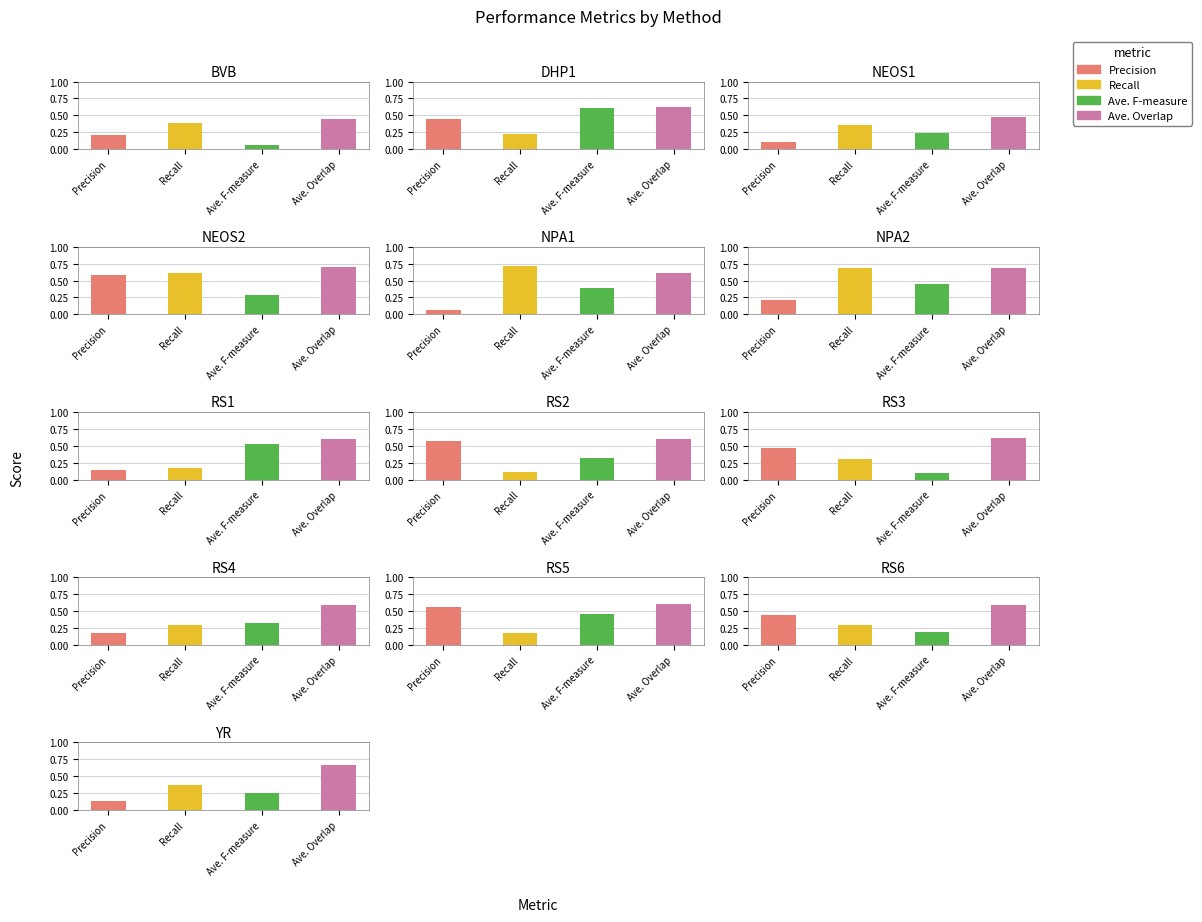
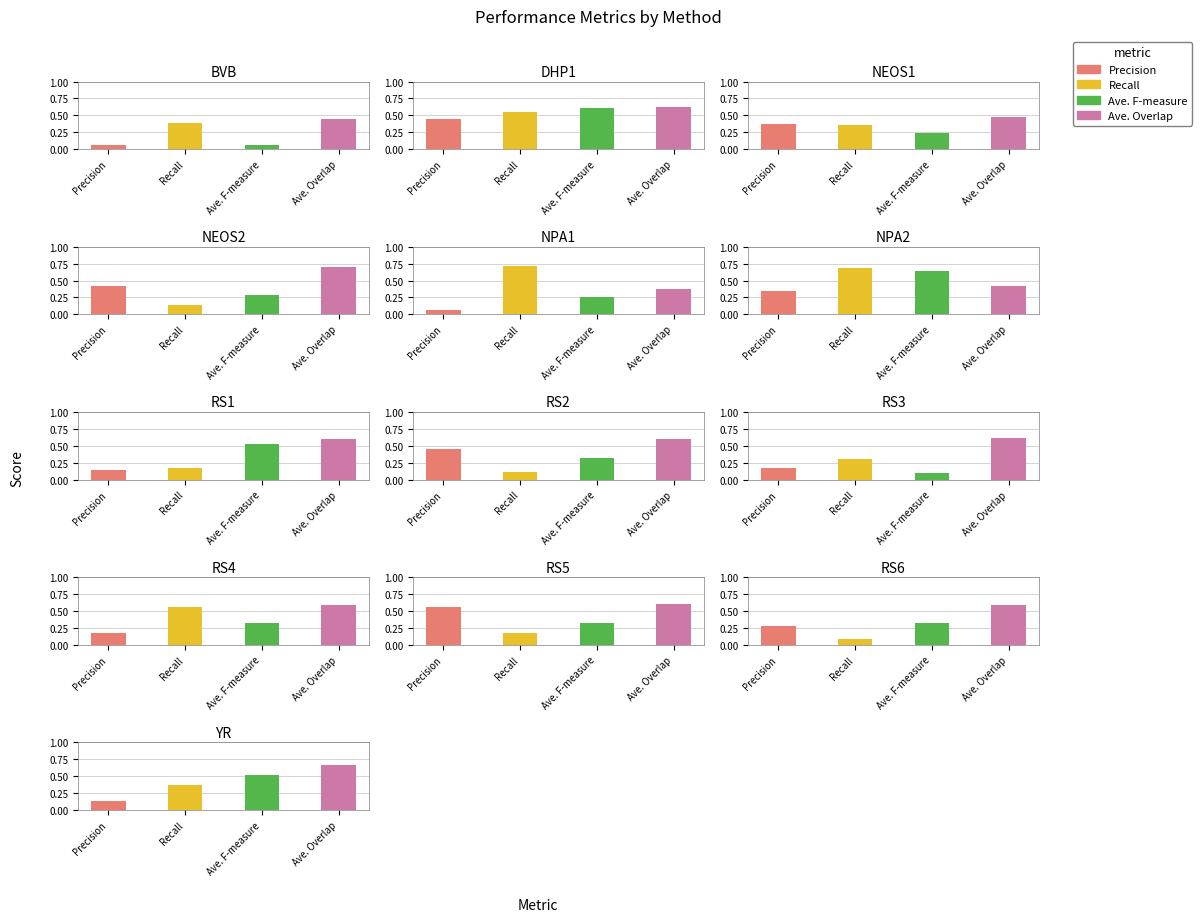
BVB, Precision: 0.2 -> 0.1
DHP1, Recall: 0.2 -> 0.5
NEOS1, Precision: 0.1 -> 0.4
NEOS2, Precision: 0.6 -> 0.4
NEOS2, Recall: 0.6 -> 0.1
NPA1, Ave. F-measure: 0.4 -> 0.3
NPA1, Ave. Overlap: 0.6 -> 0.4
NPA2, Precision: 0.2 -> 0.3
NPA2, Ave. F-measure: 0.5 -> 0.6
NPA2, Ave. Overlap: 0.7 -> 0.4
RS2, Precision: 0.6 -> 0.4
RS3, Precision: 0.5 -> 0.2
RS4, Recall: 0.3 -> 0.6
RS5, Ave. F-measure: 0.5 -> 0.3
RS6, Precision: 0.4 -> 0.3
RS6, Recall: 0.3 -> 0.1
RS6, Ave. F-measure: 0.2 -> 0.3
YR, Ave. F-measure: 0.2 -> 0.5
